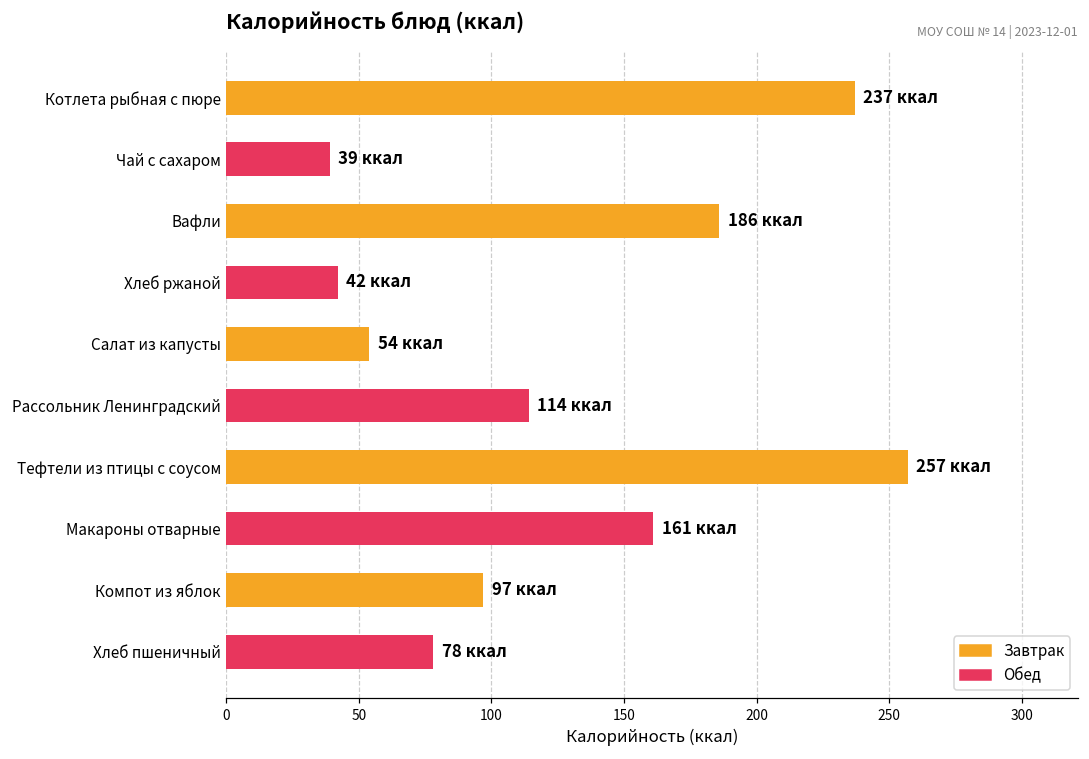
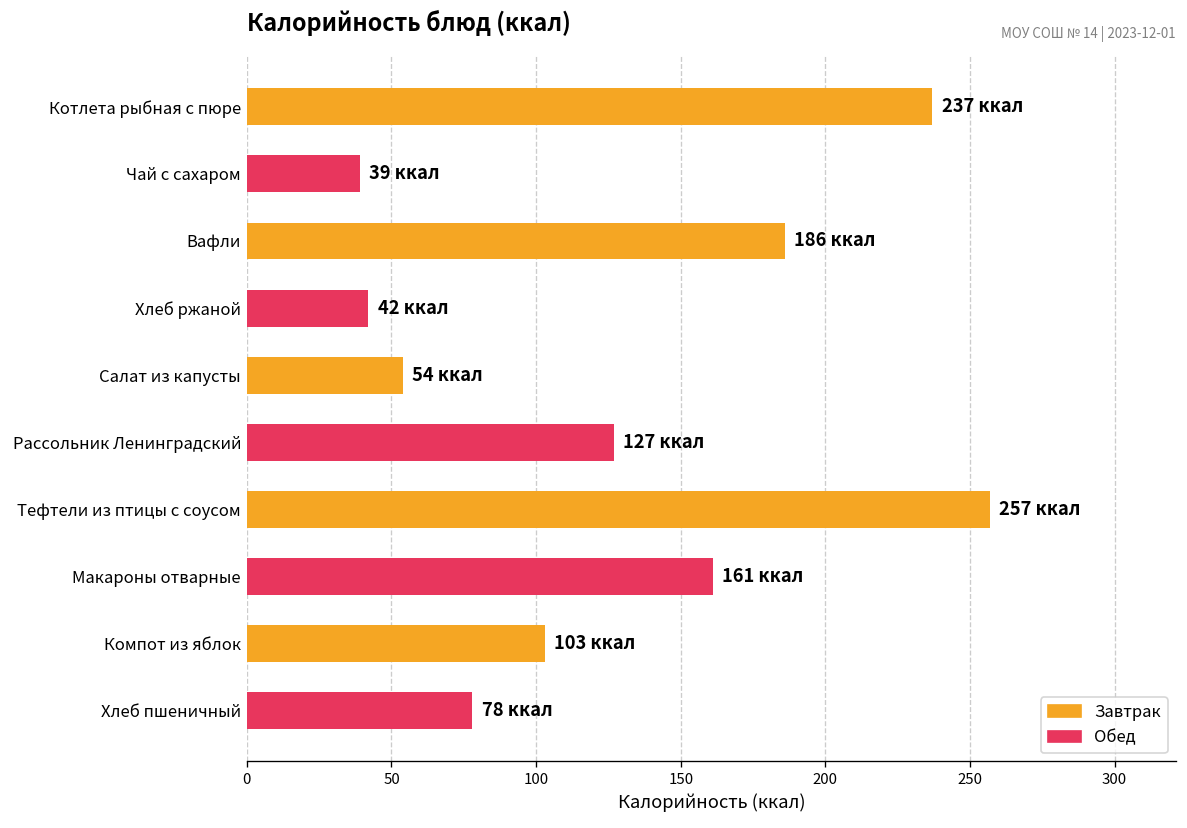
Рассольник Ленинградский: 114 -> 127
Компот из яблок: 97 -> 103
